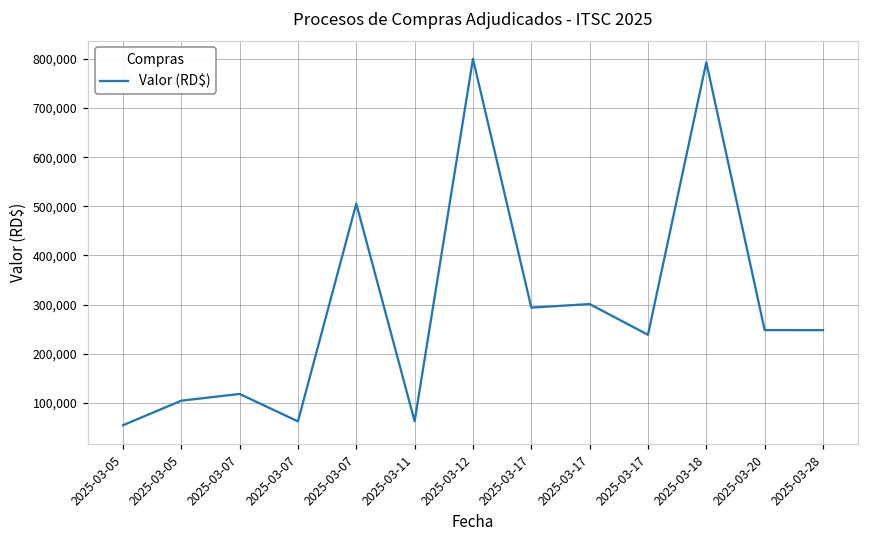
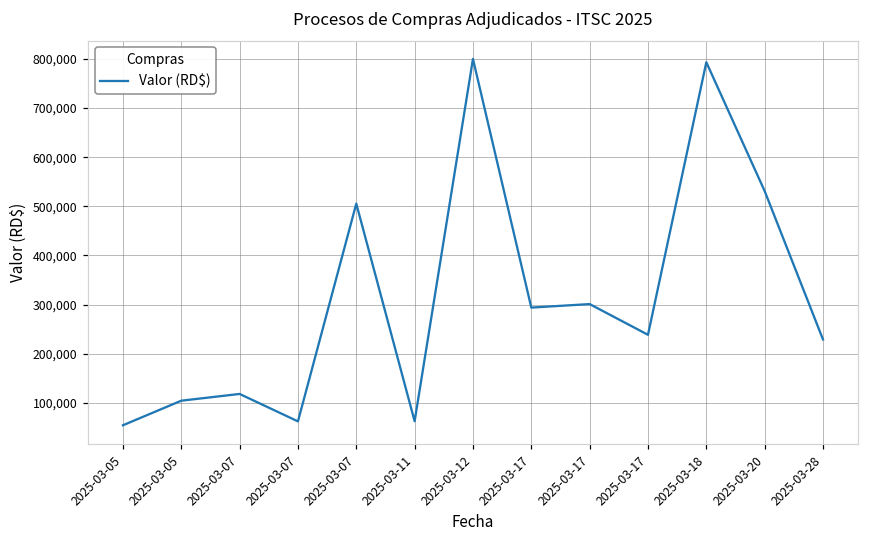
2025-03-20: 250,000 -> 530,000
2025-03-28: 250,000 -> 230,000
